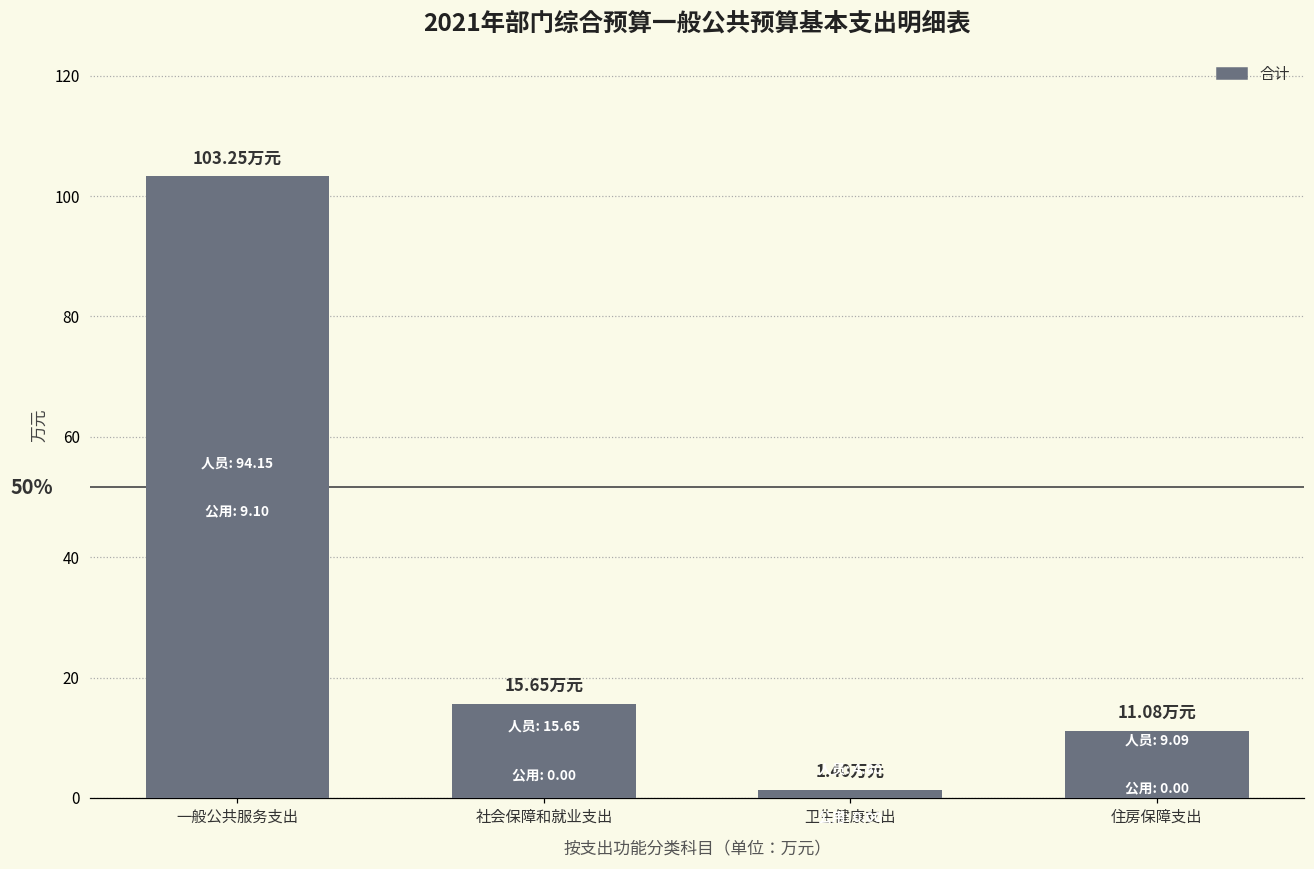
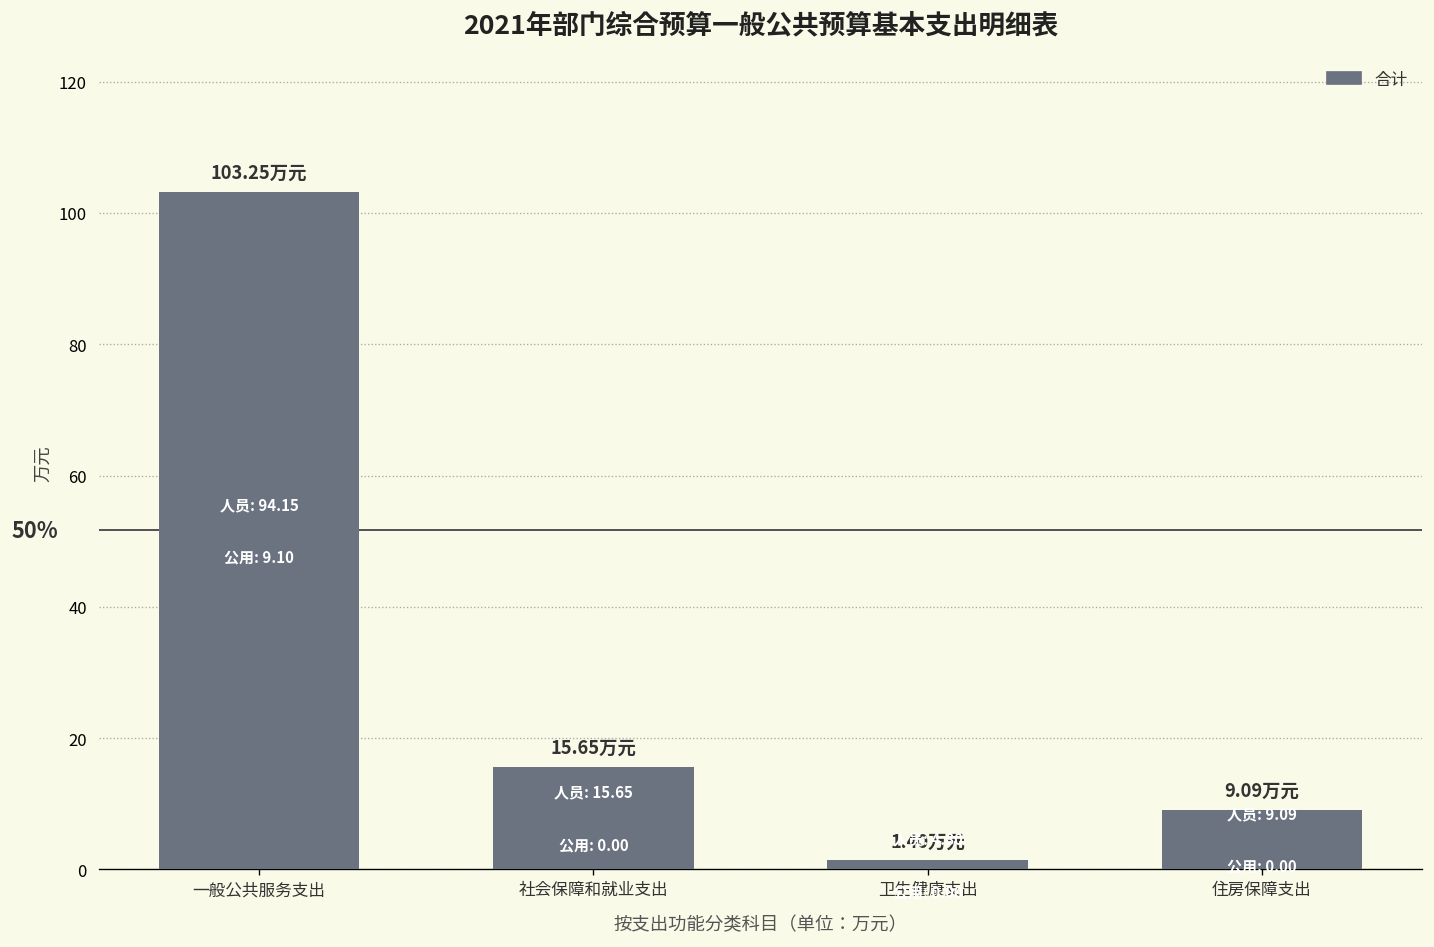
住房保障支出: 11.08 -> 9.09
